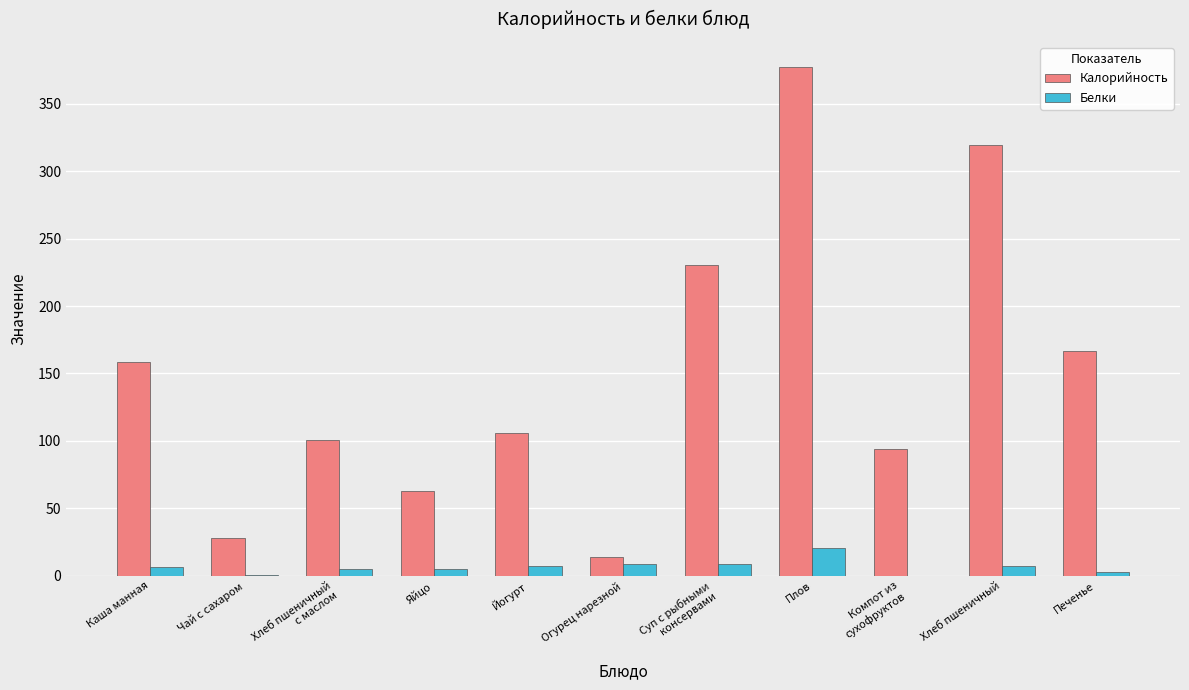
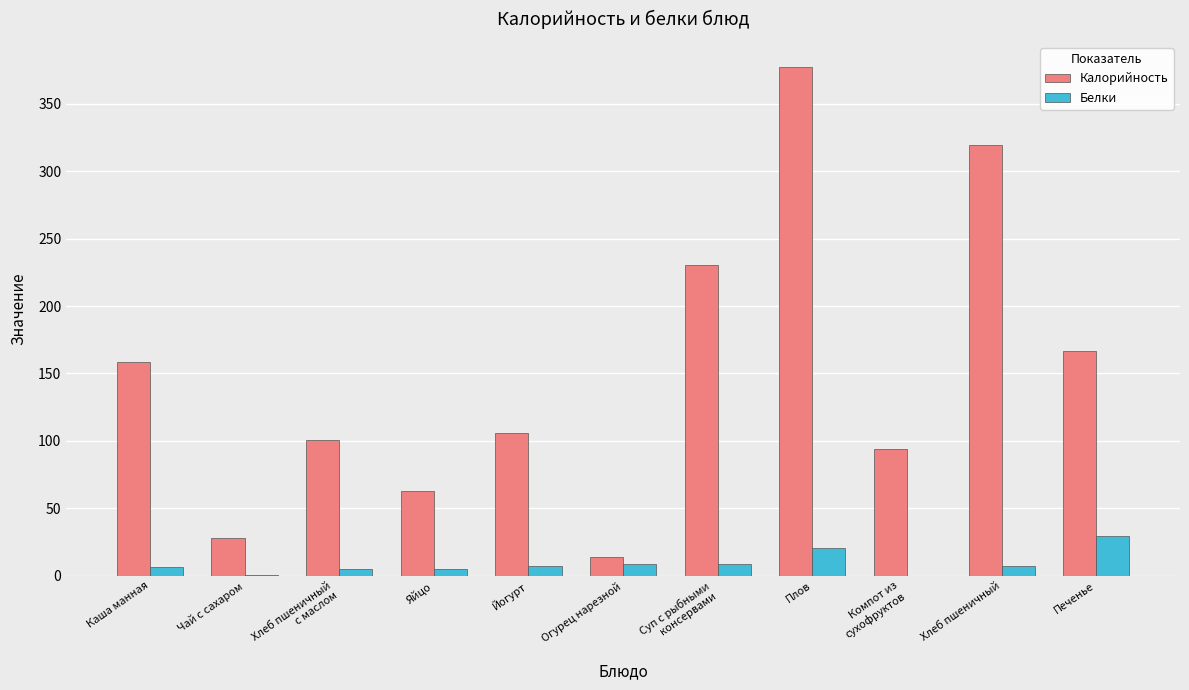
Белки, Печенье: 3 -> 29
